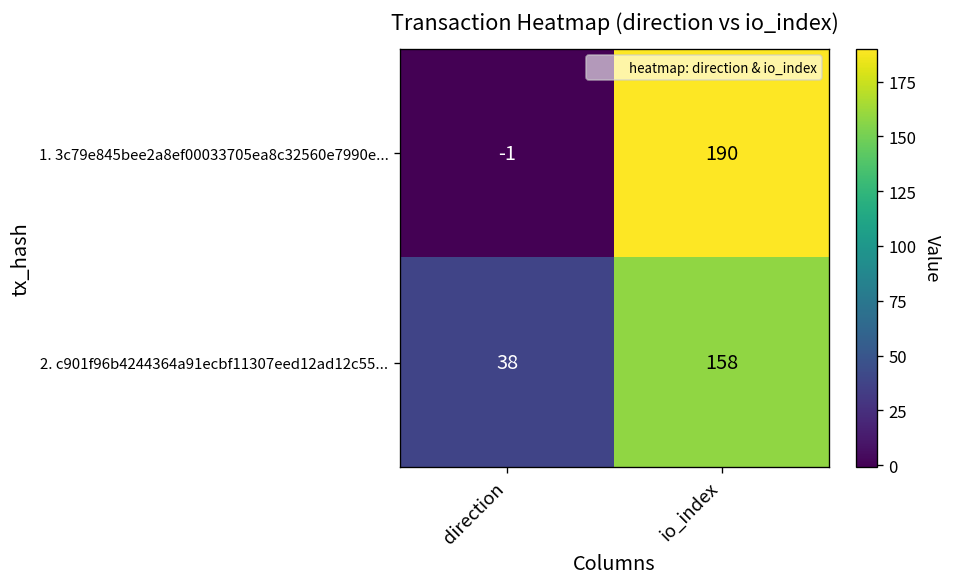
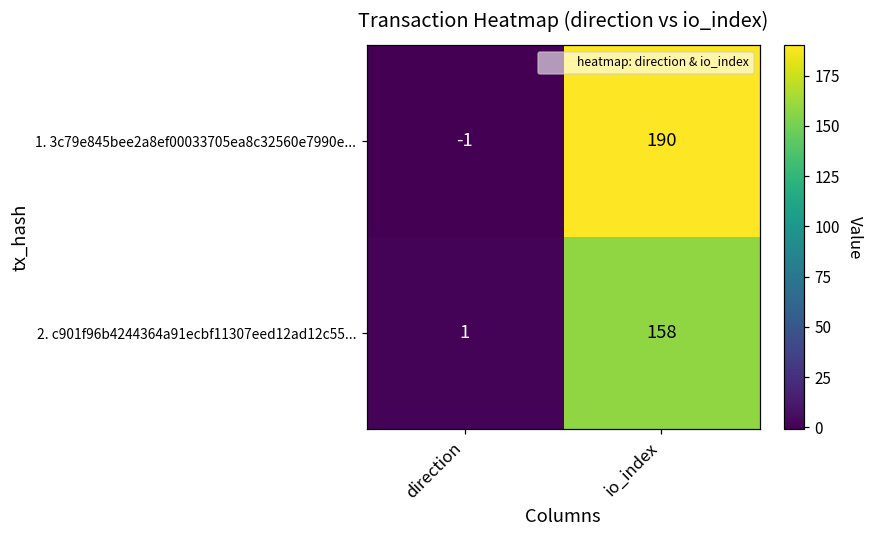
2. c901f96b4244364a91ecbf11307eed12ad12c55..., direction: 38 -> 1
